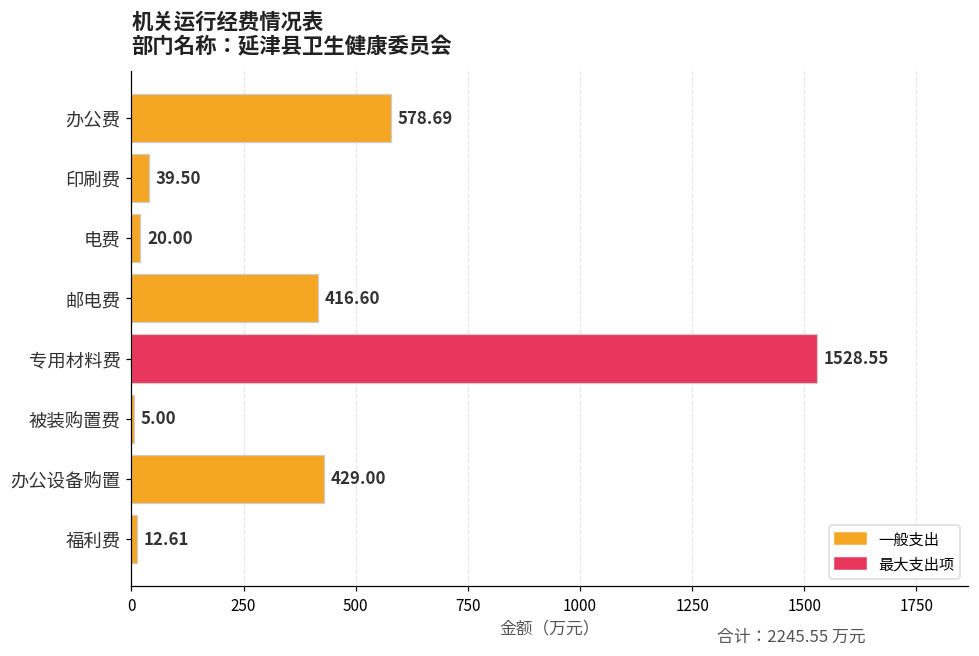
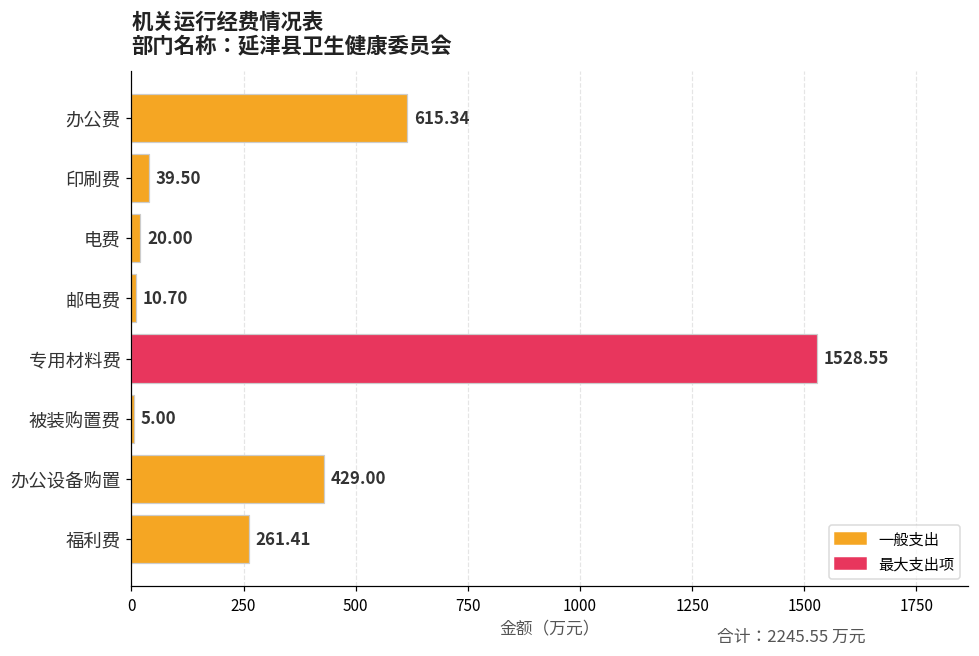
办公费: 578.69 -> 615.34
邮电费: 416.60 -> 10.70
福利费: 12.61 -> 261.41
